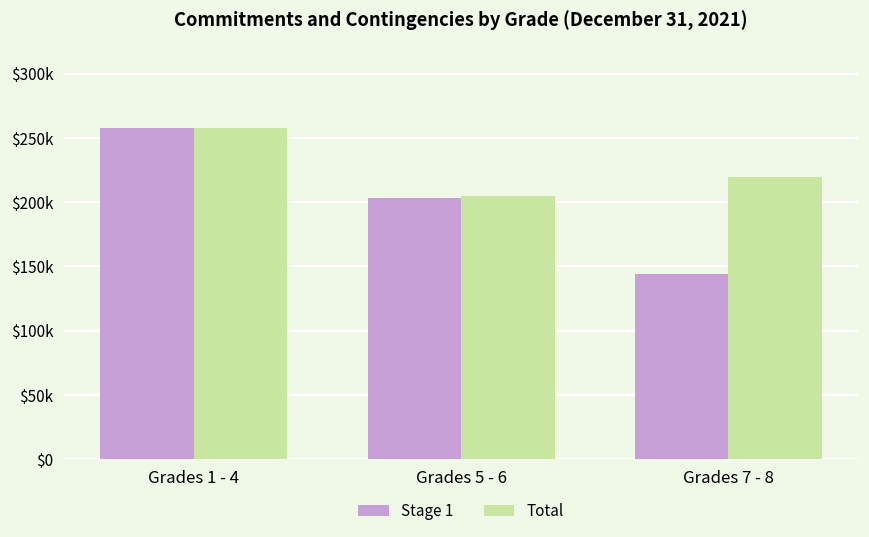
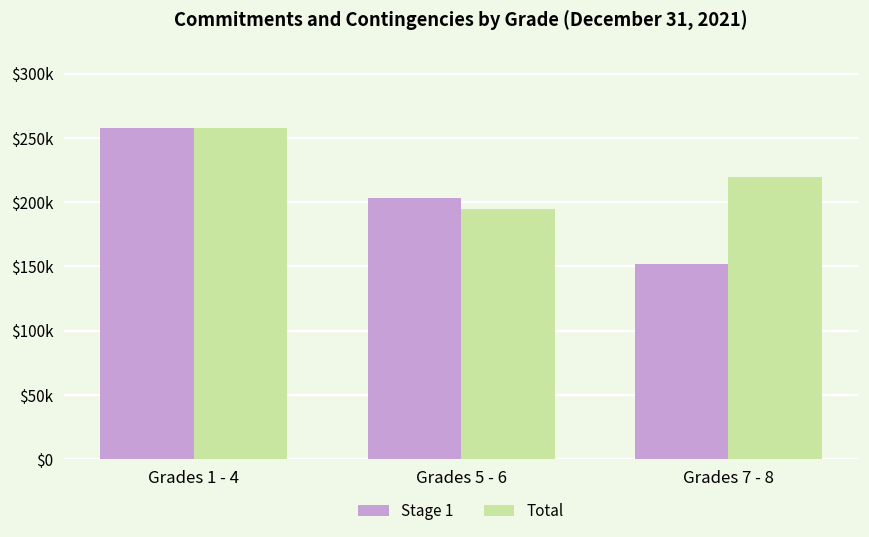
Total, Grades 5 - 6: $205000 -> $194000
Stage 1, Grades 7 - 8: $144000 -> $152000
